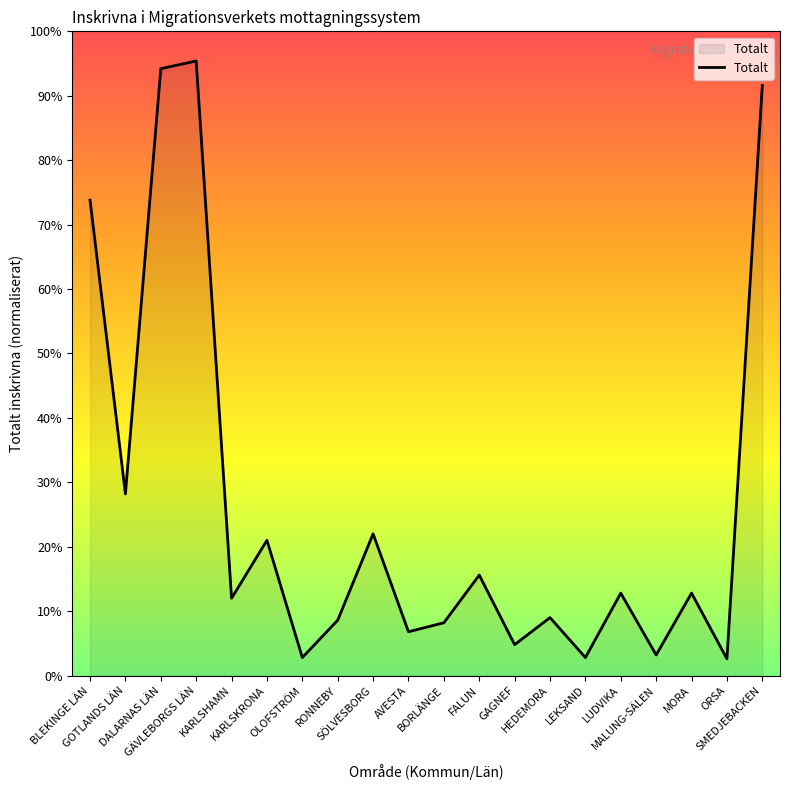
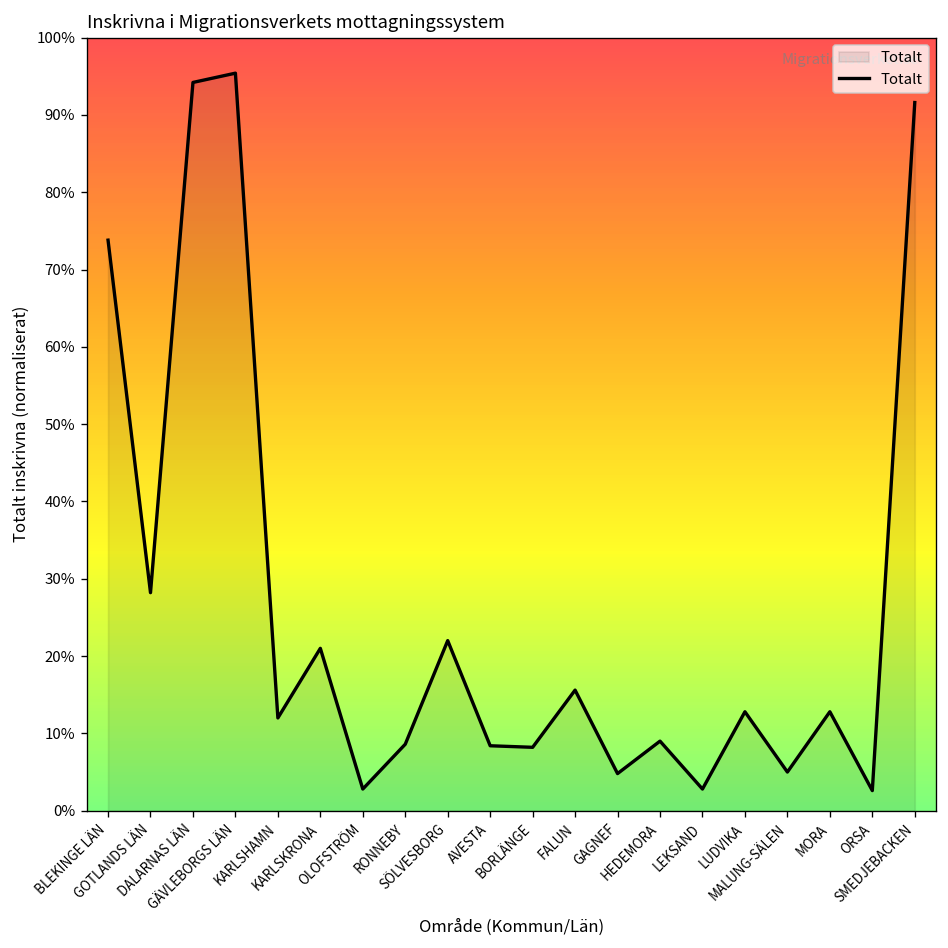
AVESTA: 7% -> 8%
MALUNG-SÄLEN: 3% -> 5%
